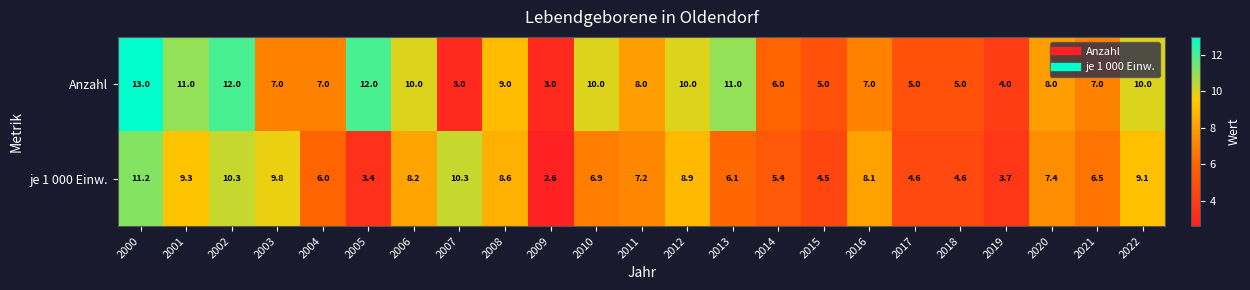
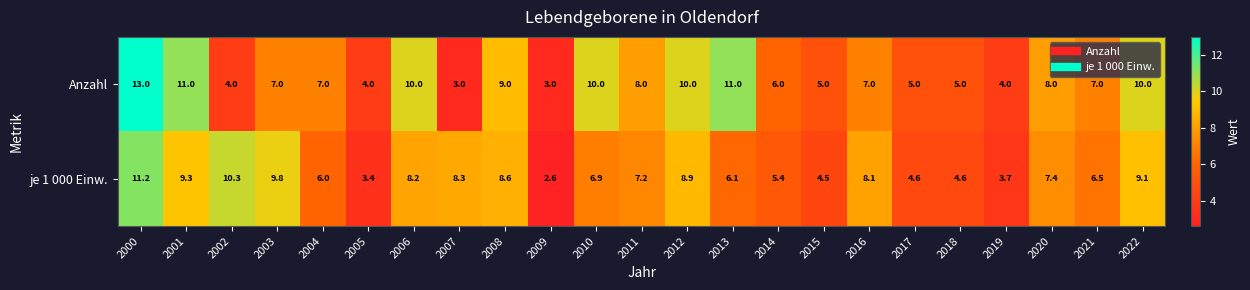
Anzahl, 2002: 12.0 -> 4.0
Anzahl, 2005: 12.0 -> 4.0
je 1 000 Einw., 2007: 10.3 -> 8.3
